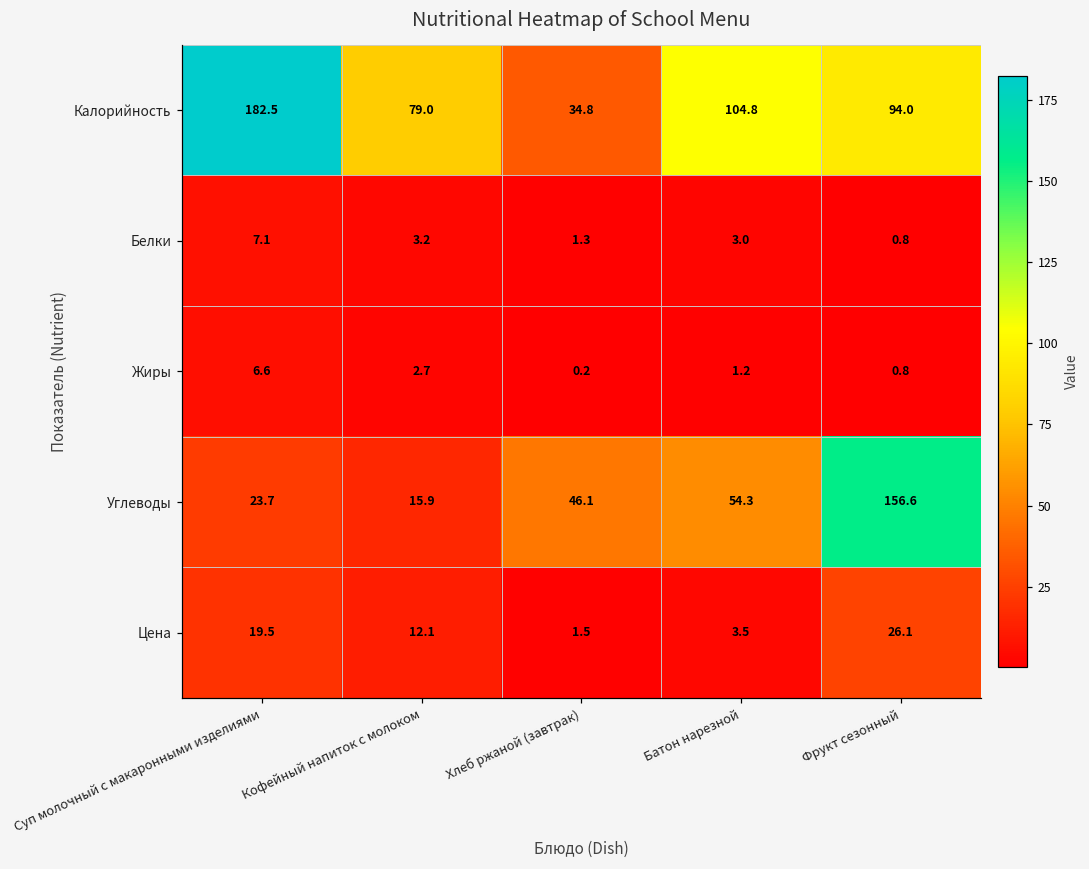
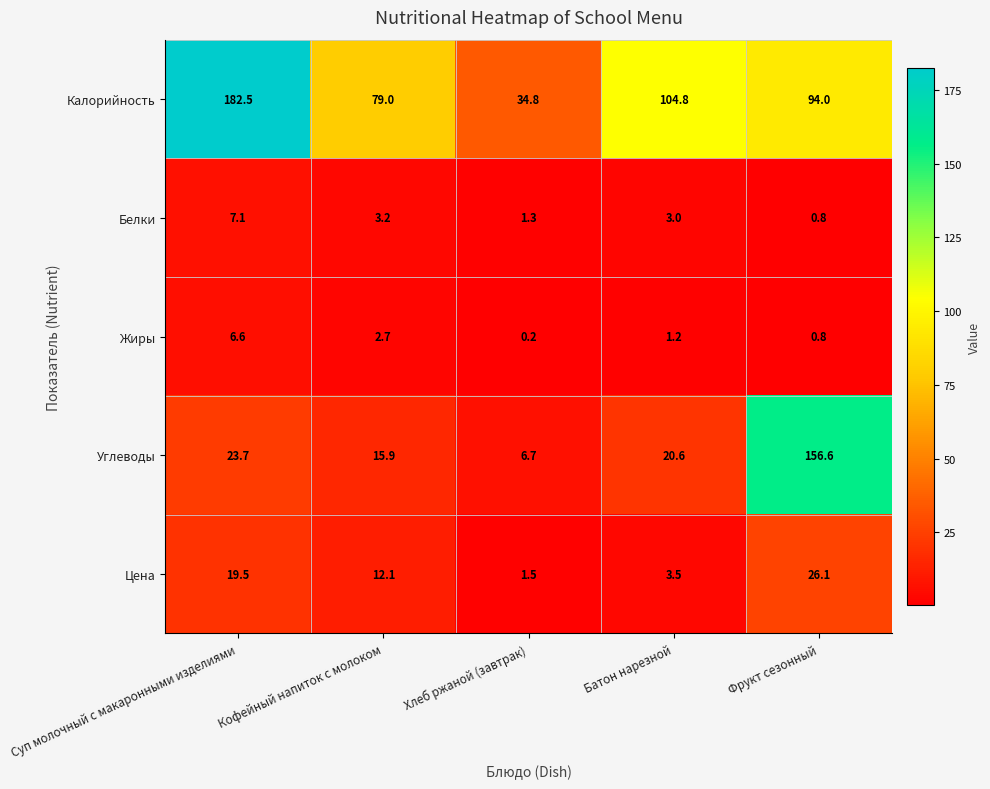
Углеводы, Хлеб ржаной (завтрак): 46.1 -> 6.7
Углеводы, Батон нарезной: 54.3 -> 20.6
